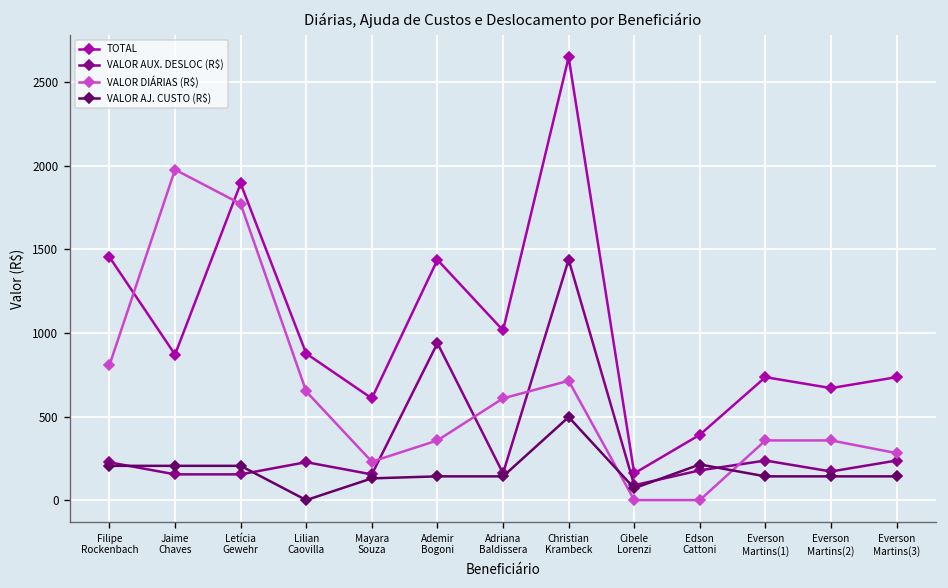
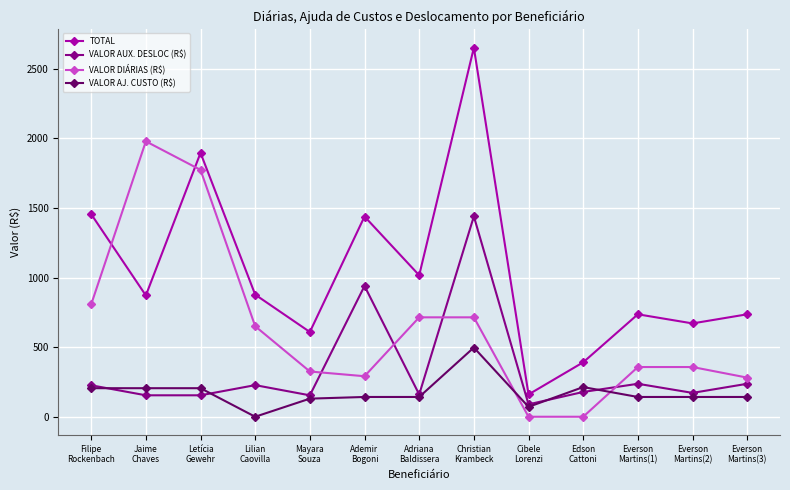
VALOR DIÁRIAS (R$), Mayara Souza: 230 -> 330
VALOR DIÁRIAS (R$), Ademir Bogoni: 360 -> 290
VALOR DIÁRIAS (R$), Adriana Baldissera: 610 -> 710
